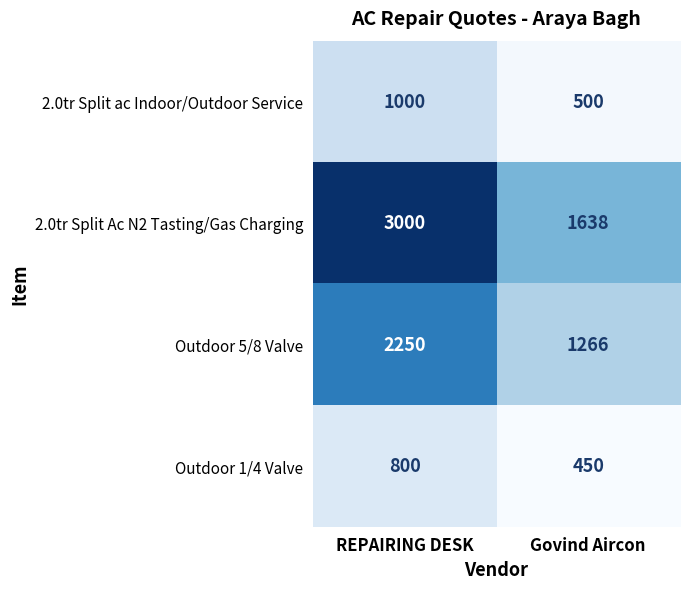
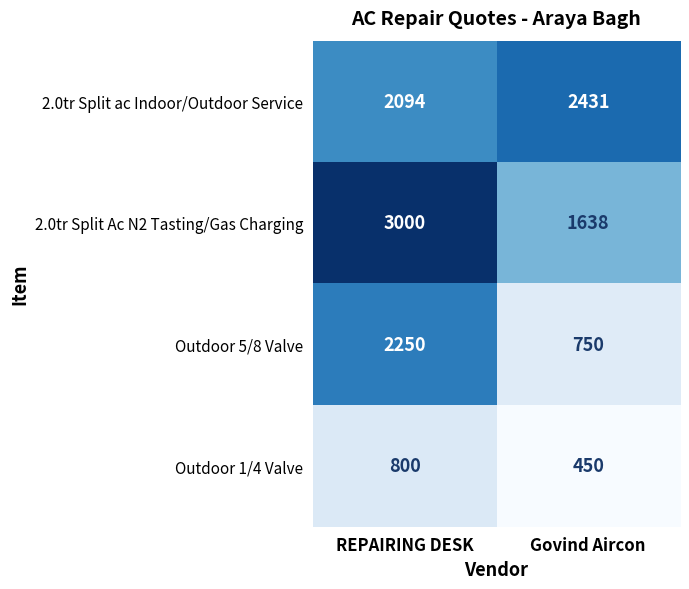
2.0tr Split ac Indoor/Outdoor Service, REPAIRING DESK: 1000 -> 2094
2.0tr Split ac Indoor/Outdoor Service, Govind Aircon: 500 -> 2431
Outdoor 5/8 Valve, Govind Aircon: 1266 -> 750
